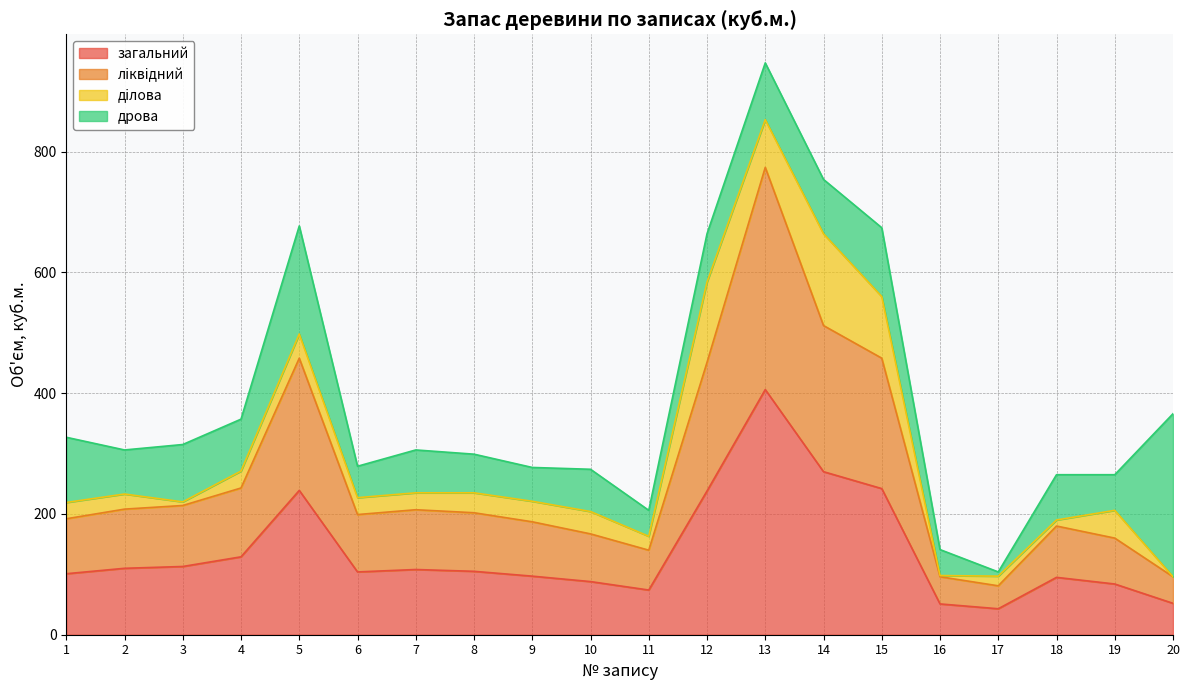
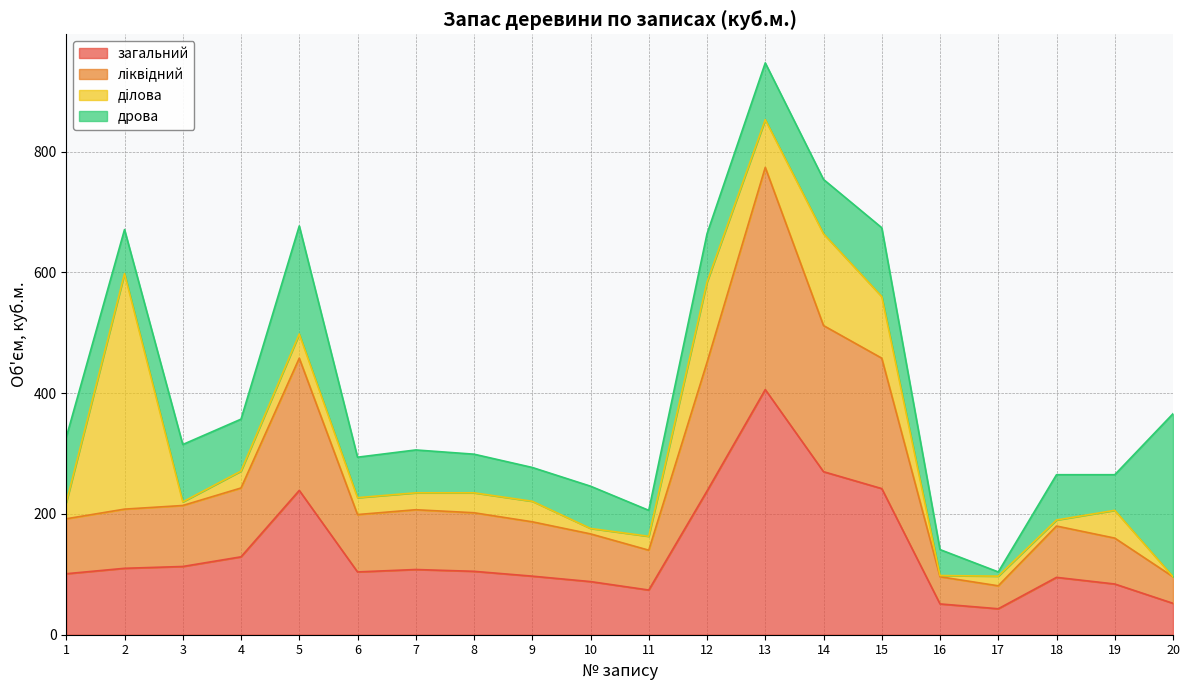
ділова, 2: 30 -> 390
дрова, 6: 50 -> 70
ділова, 10: 40 -> 10
